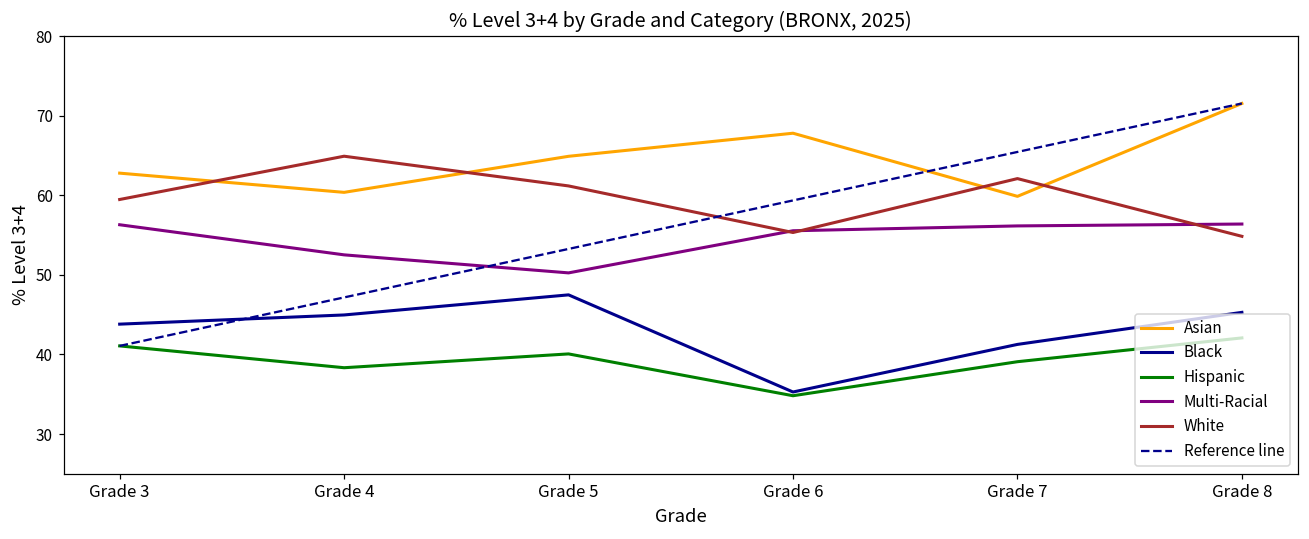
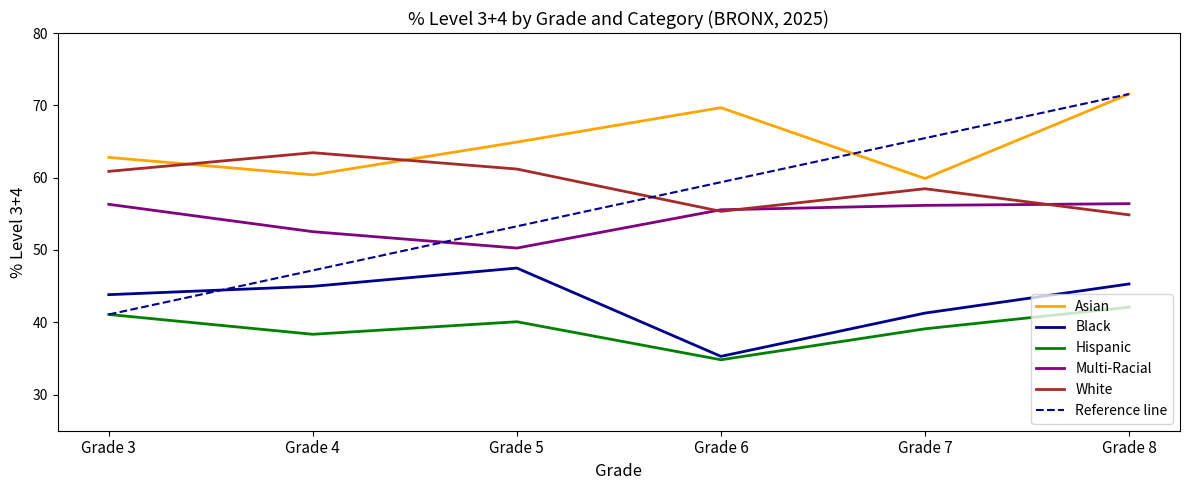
White, Grade 3: 59 -> 61
White, Grade 4: 65 -> 63
Asian, Grade 6: 68 -> 70
White, Grade 7: 62 -> 58
